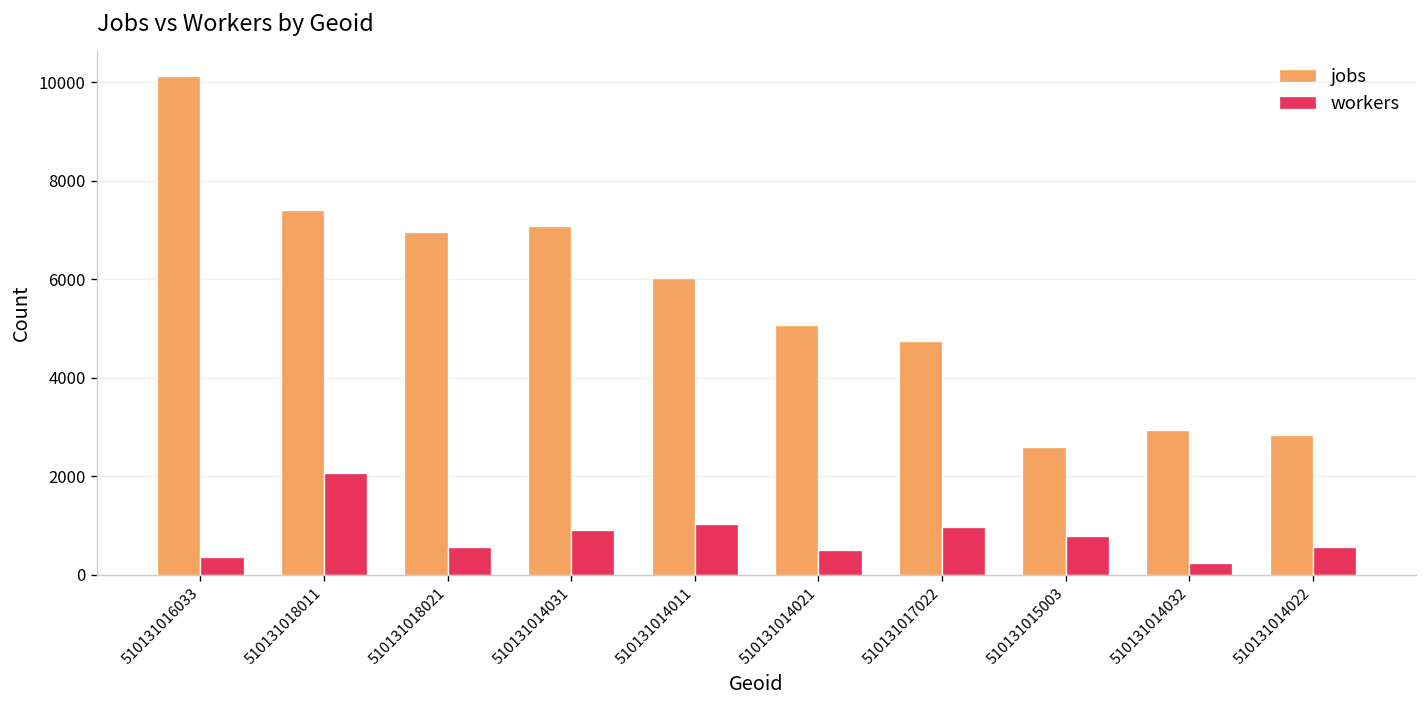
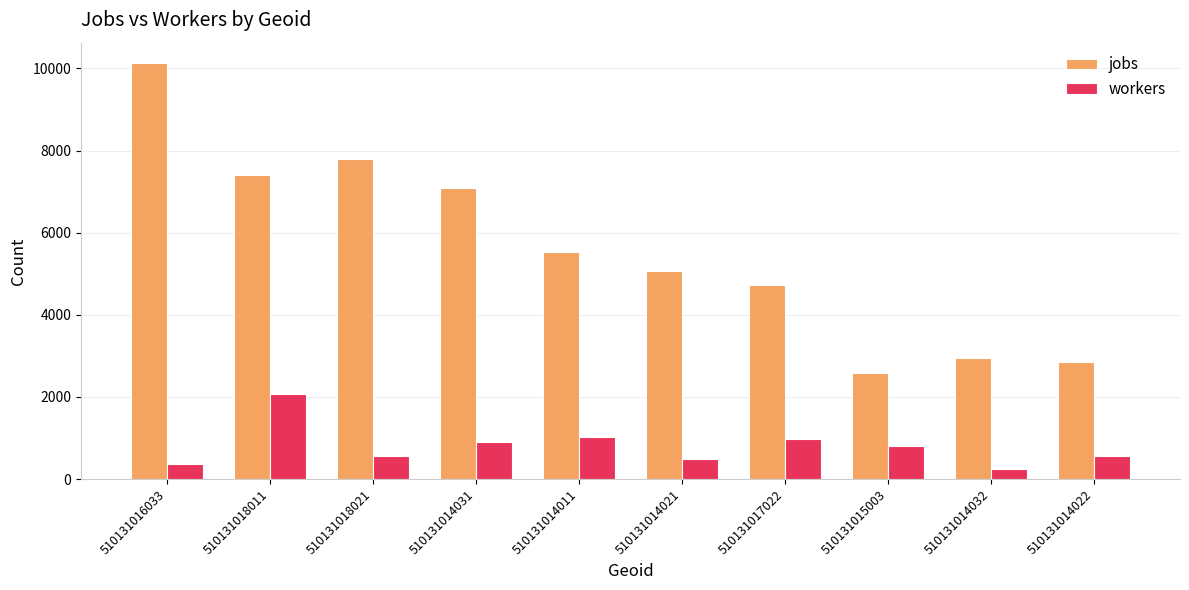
jobs, 510131018021: 7000 -> 7800
jobs, 510131014011: 6000 -> 5500
